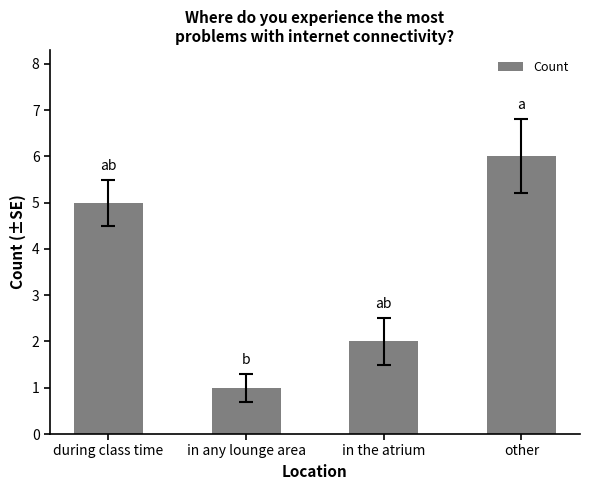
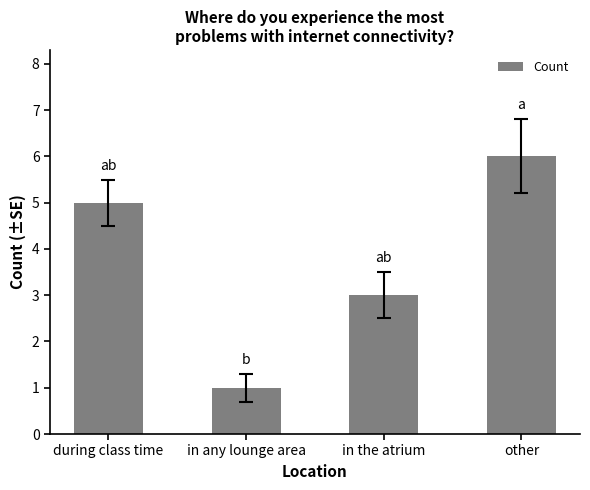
Count, in the atrium: 2 -> 3
